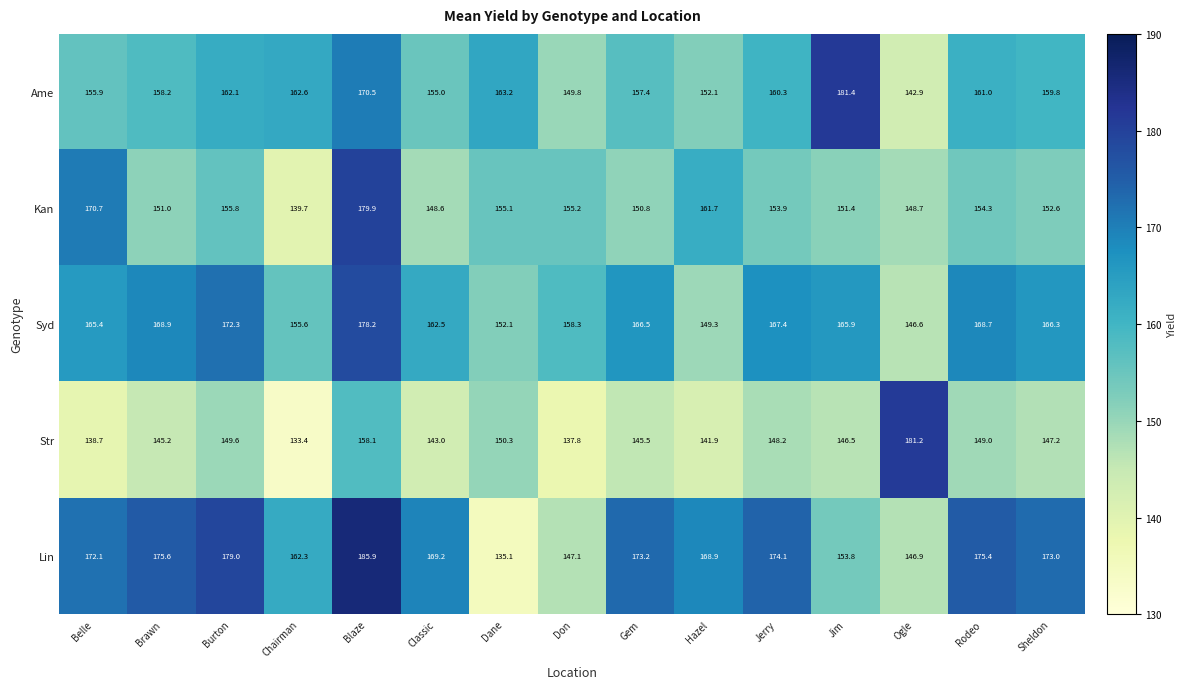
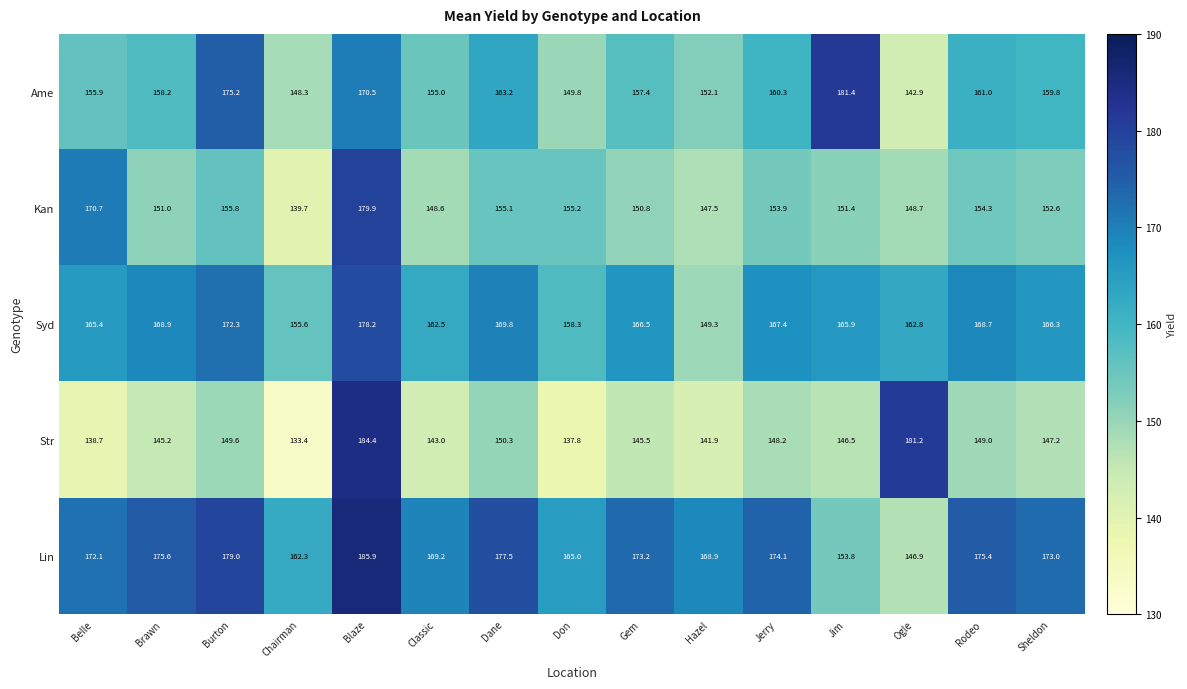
Ame, Burton: 162.1 -> 175.2
Ame, Chairman: 162.6 -> 148.3
Kan, Hazel: 161.7 -> 147.5
Syd, Dane: 152.1 -> 169.8
Syd, Ogle: 146.6 -> 162.8
Str, Blaze: 158.1 -> 184.4
Lin, Dane: 135.1 -> 177.5
Lin, Don: 147.1 -> 165.0
